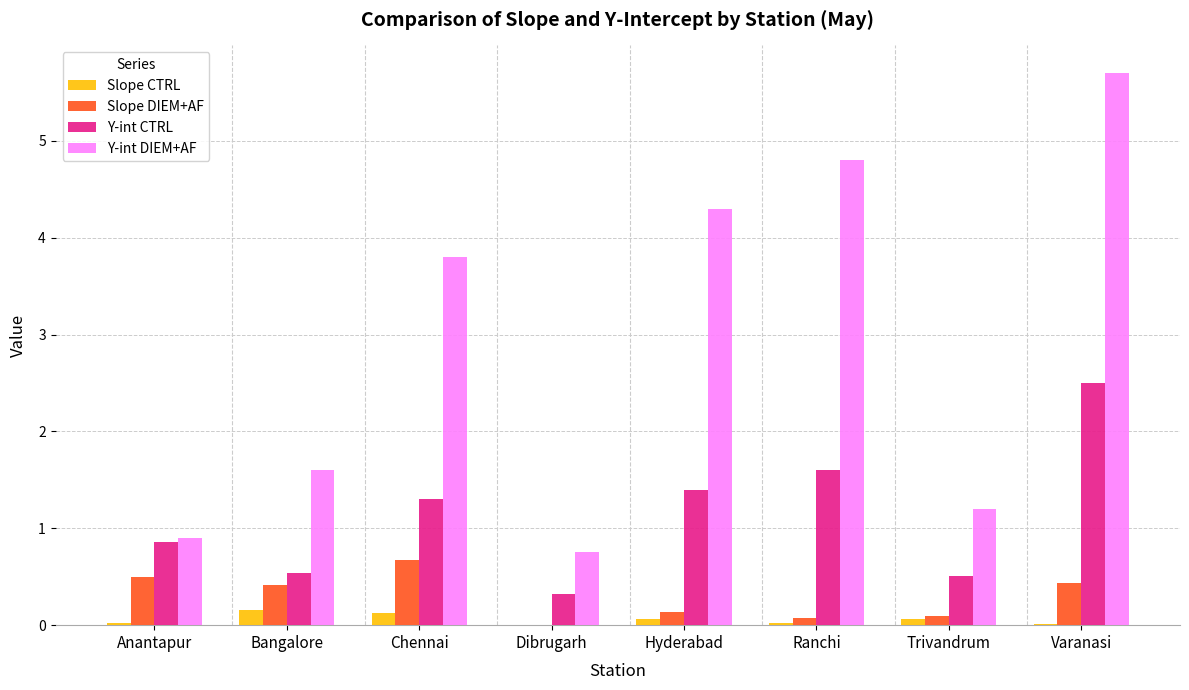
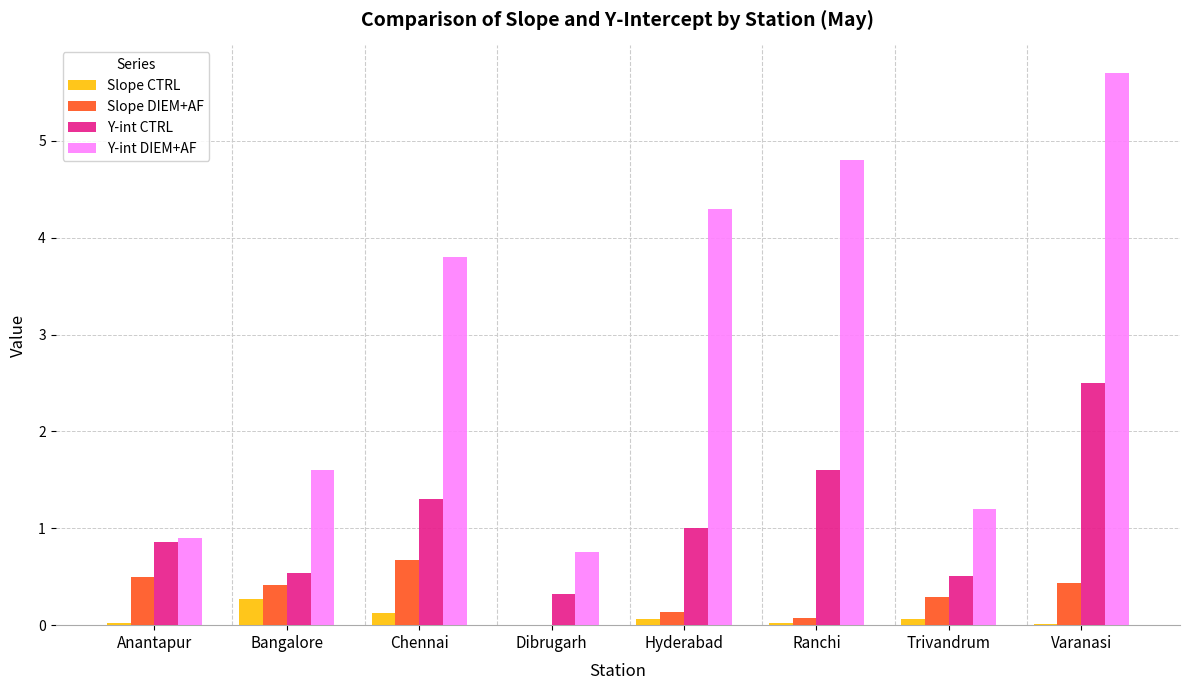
Slope CTRL, Bangalore: 0.2 -> 0.3
Y-int CTRL, Hyderabad: 1.4 -> 1.0
Slope DIEM+AF, Trivandrum: 0.1 -> 0.3
